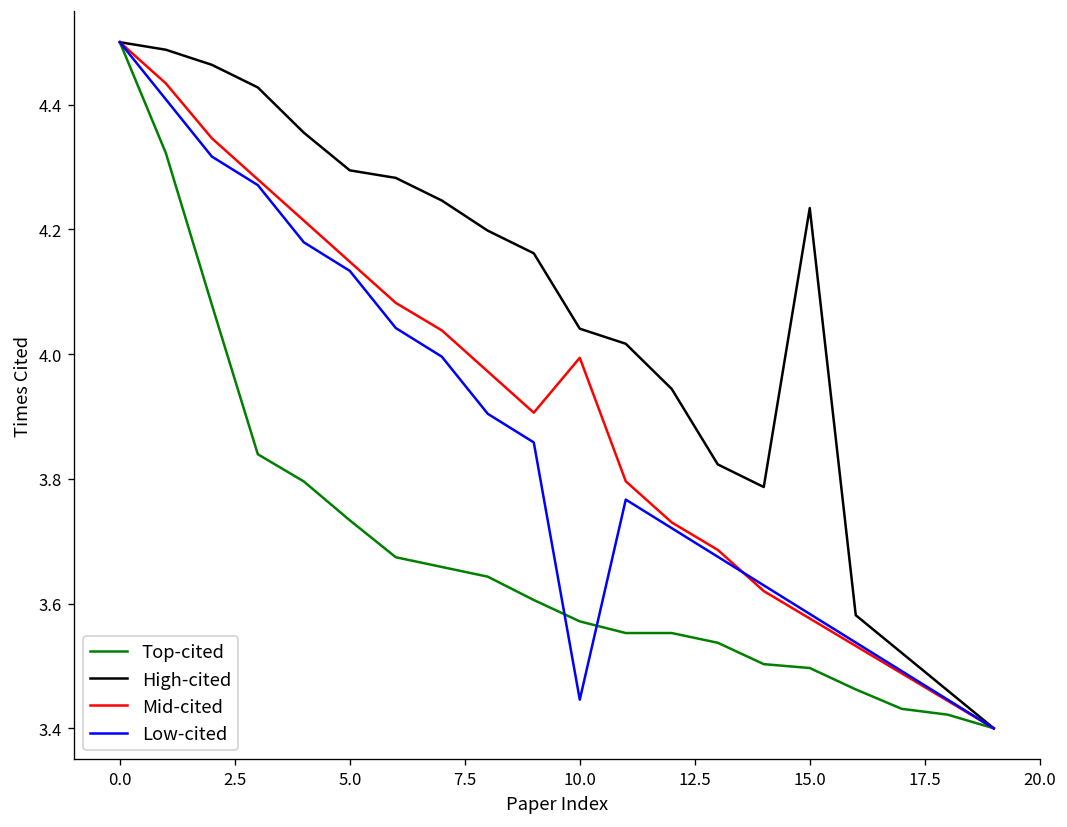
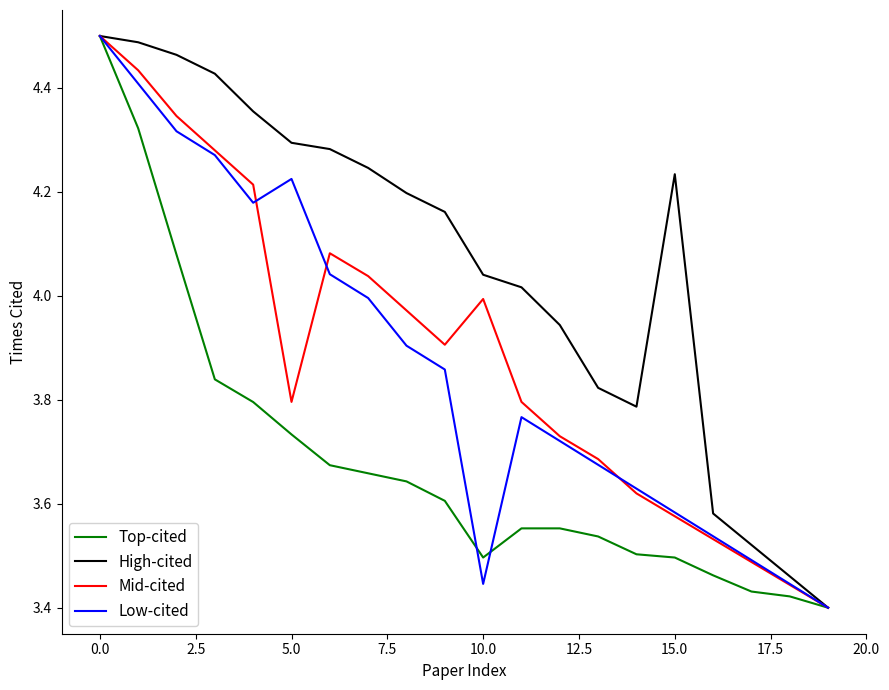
Mid-cited, 5.0: 4.15 -> 3.80
Low-cited, 5.0: 4.13 -> 4.22
Top-cited, 10.0: 3.57 -> 3.50
